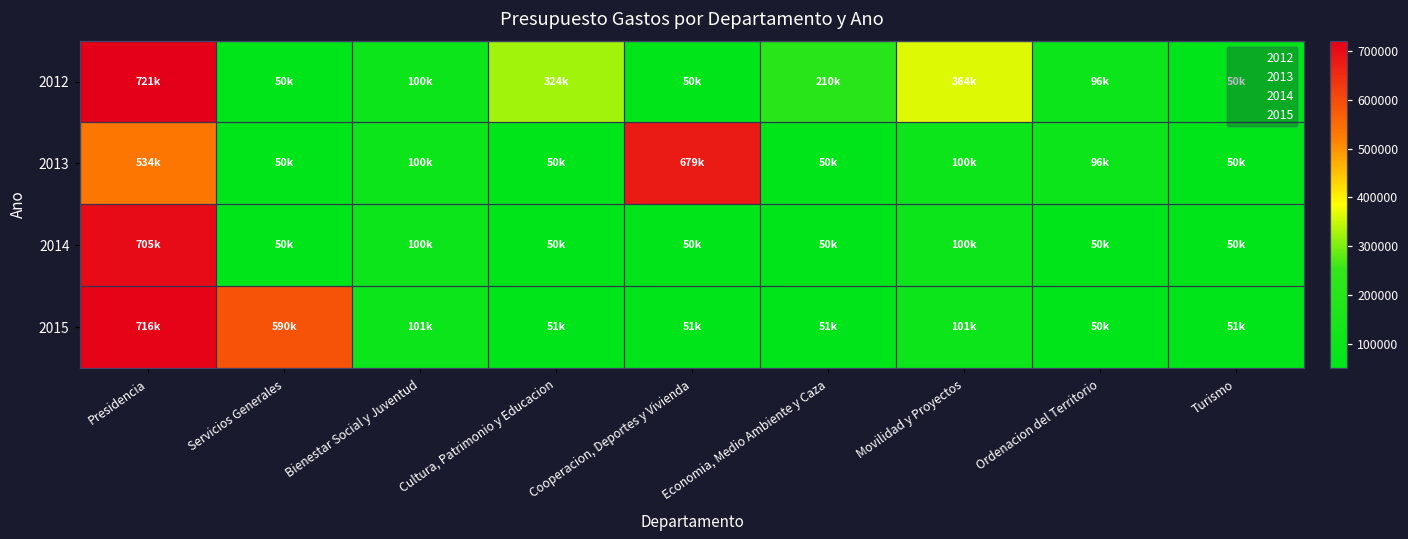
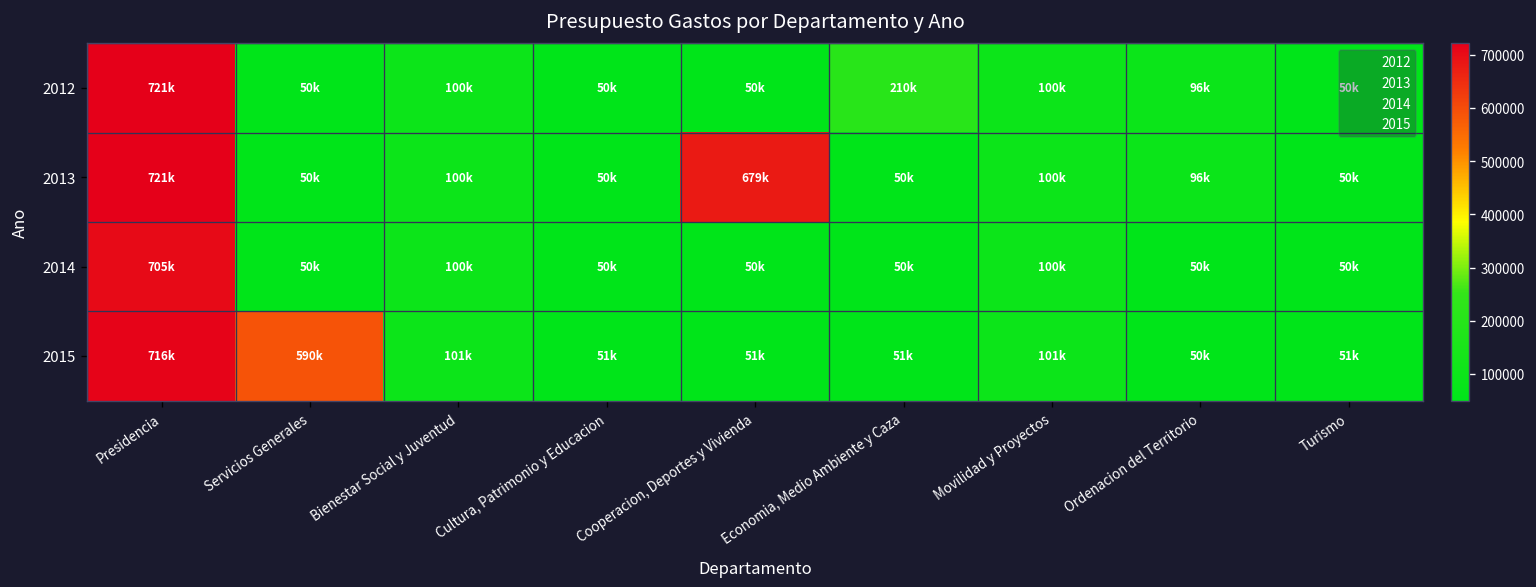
2012, Cultura, Patrimonio y Educacion: 324k -> 50k
2012, Movilidad y Proyectos: 364k -> 100k
2013, Presidencia: 534k -> 721k
